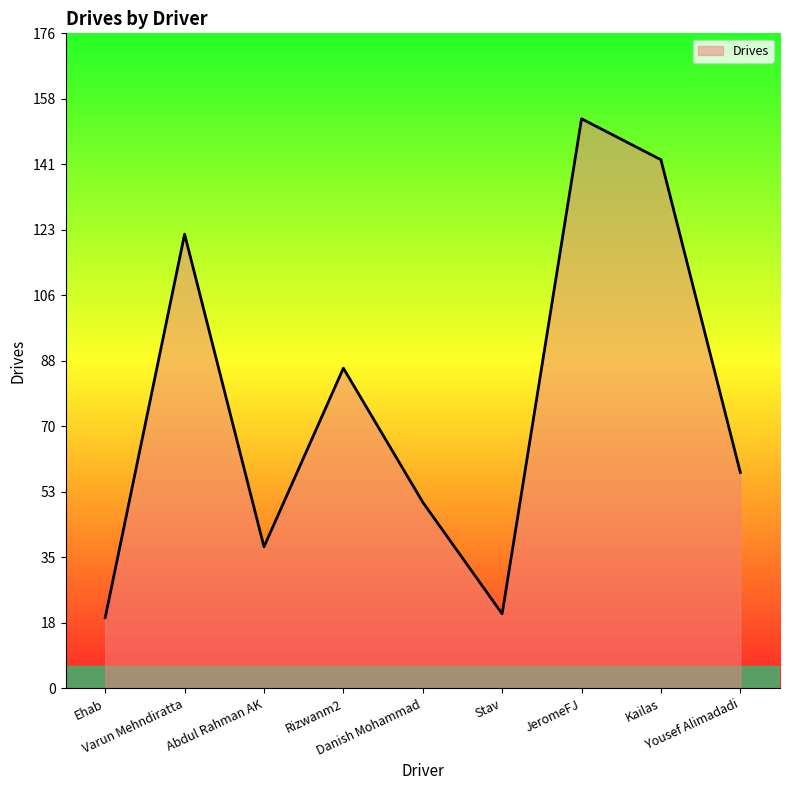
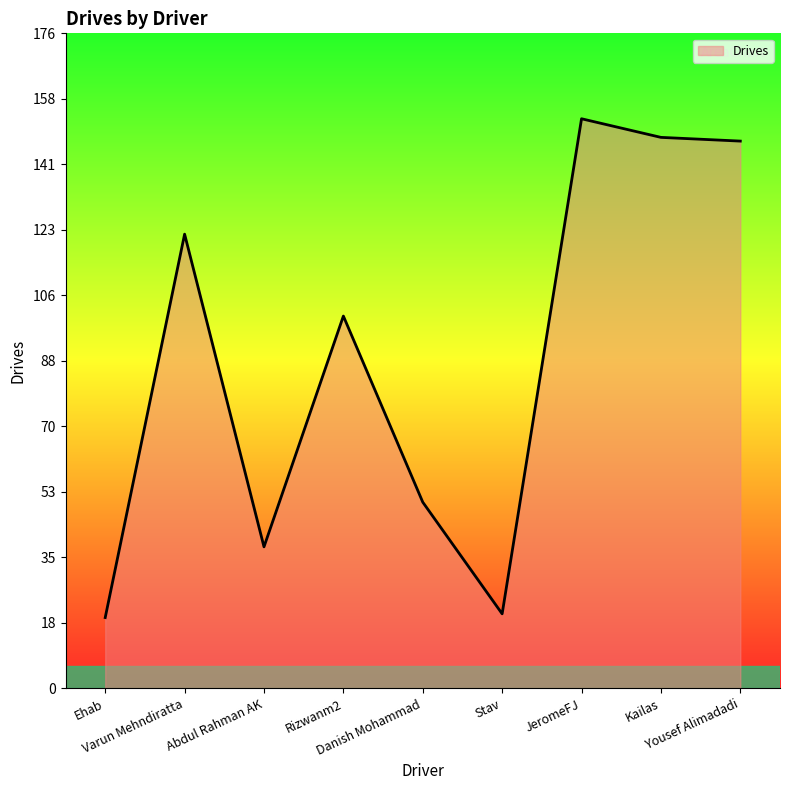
Rizwanm2: 86 -> 100
Kailas: 142 -> 148
Yousef Alimadadi: 58 -> 147
